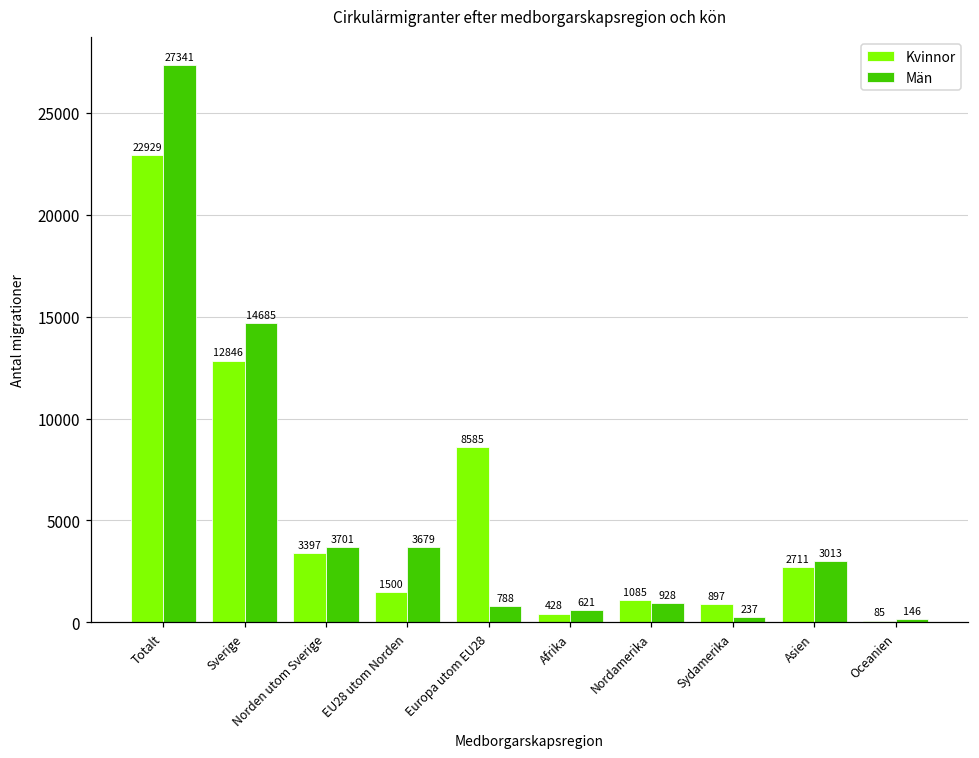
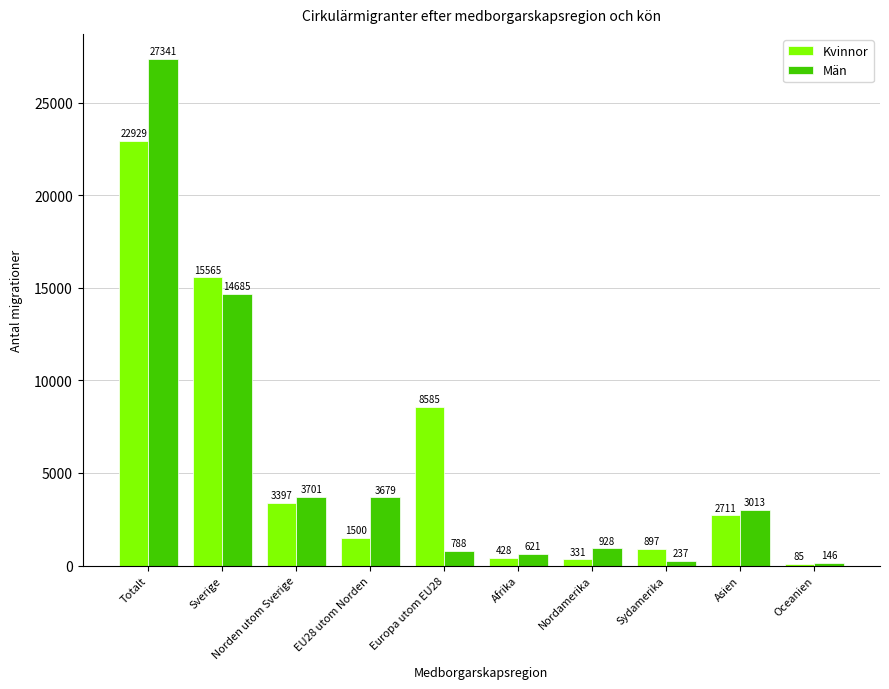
Kvinnor, Sverige: 12846 -> 15565
Kvinnor, Nordamerika: 1085 -> 331
